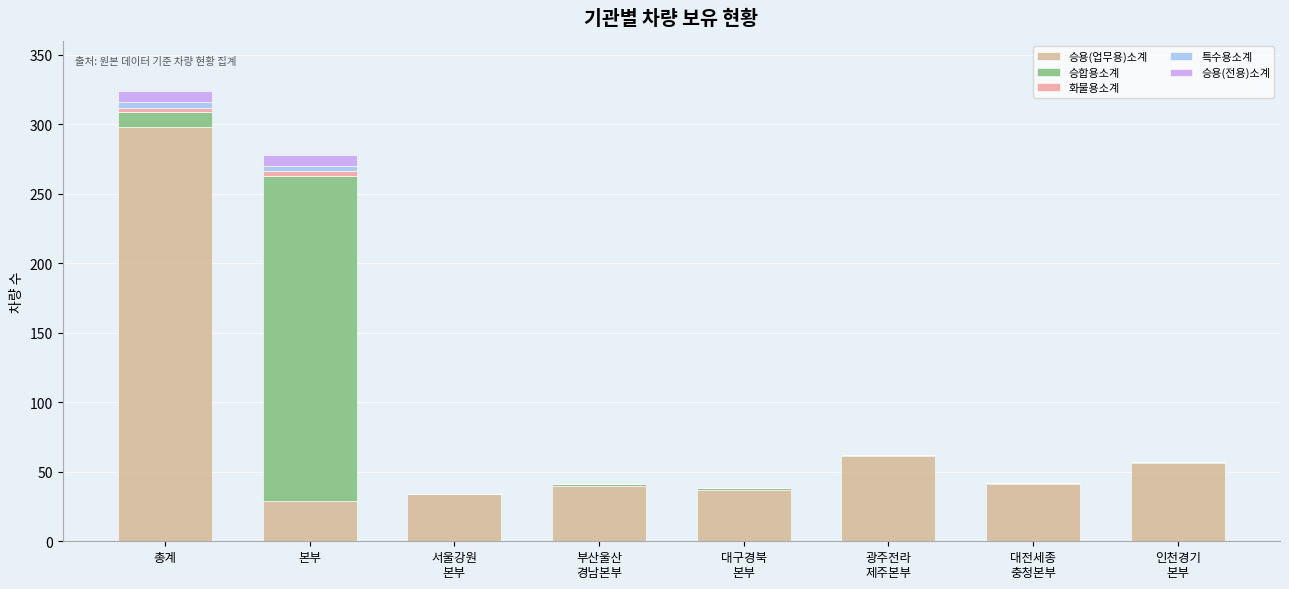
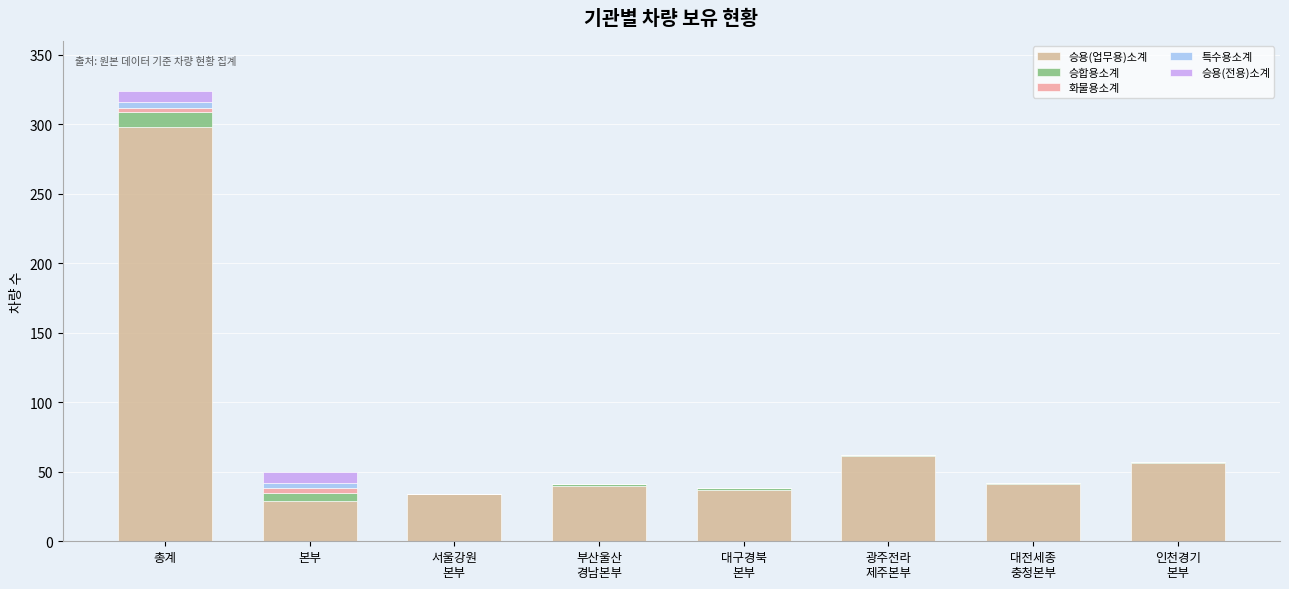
승합용소계, 본부: 234 -> 6
